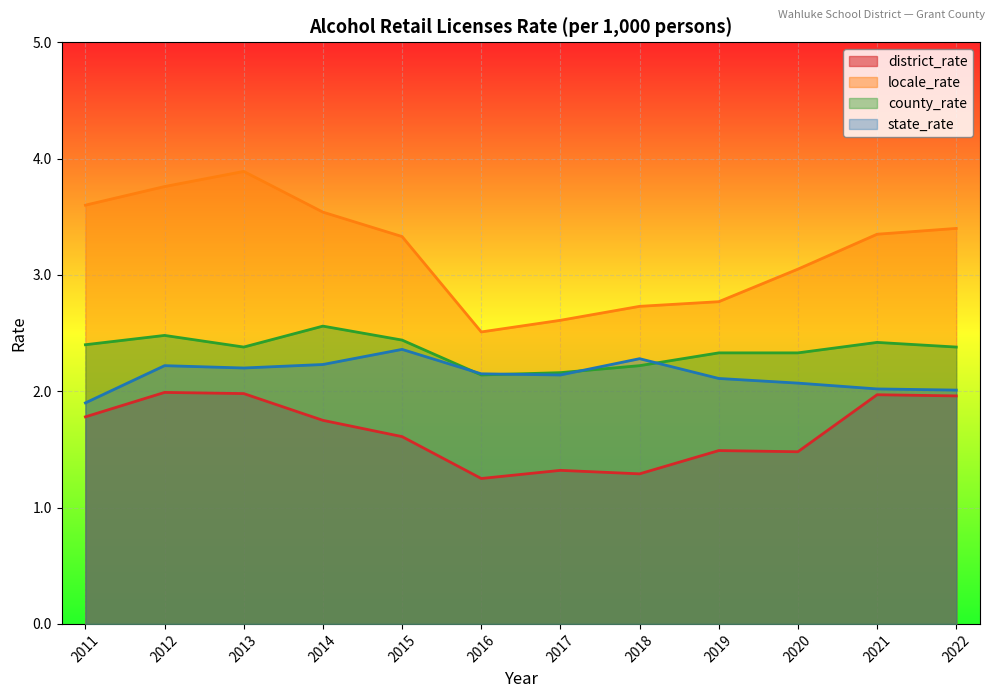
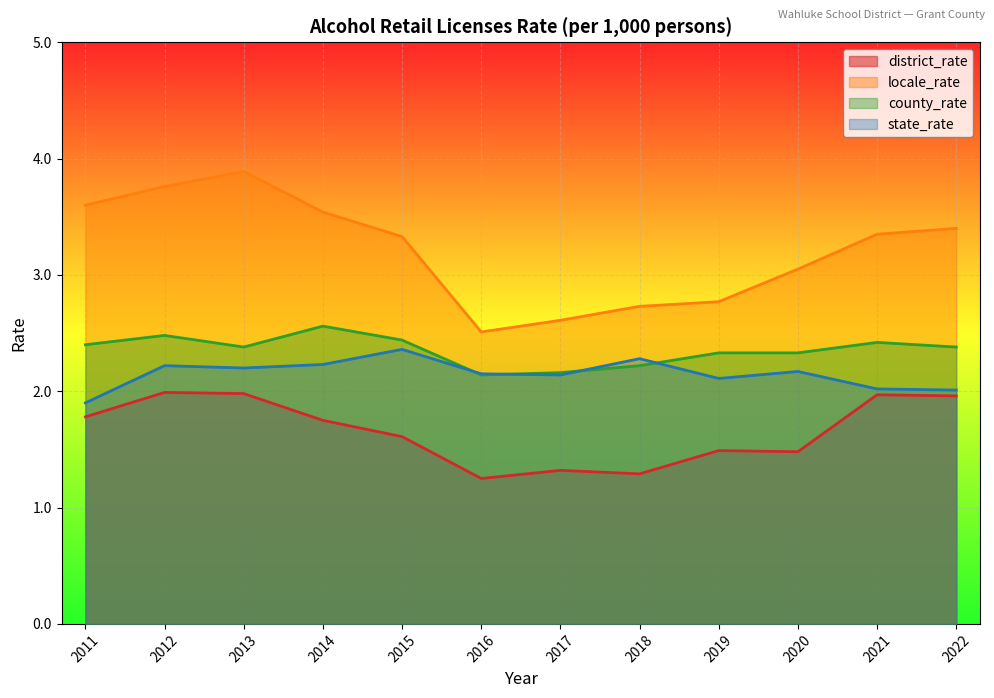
state_rate, 2020: 2.07 -> 2.17
